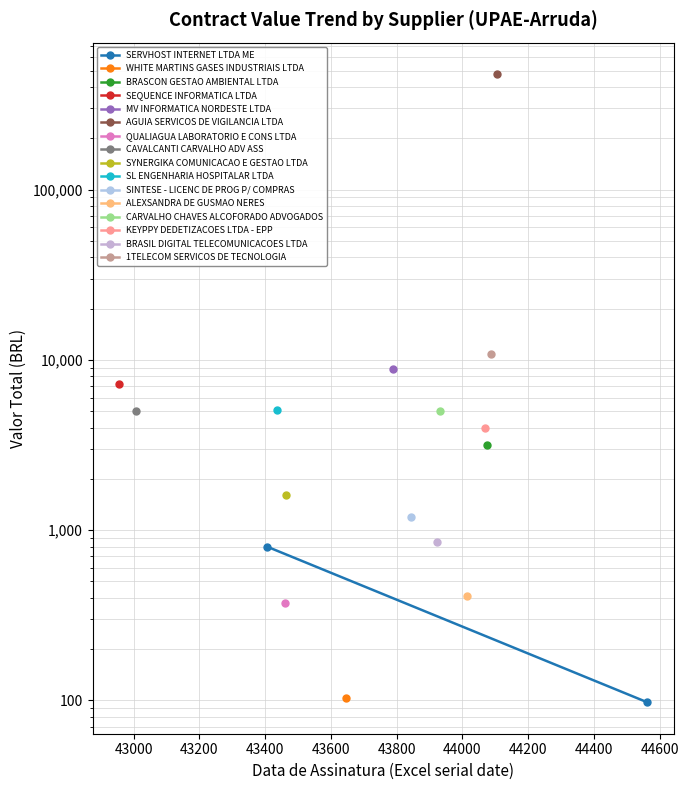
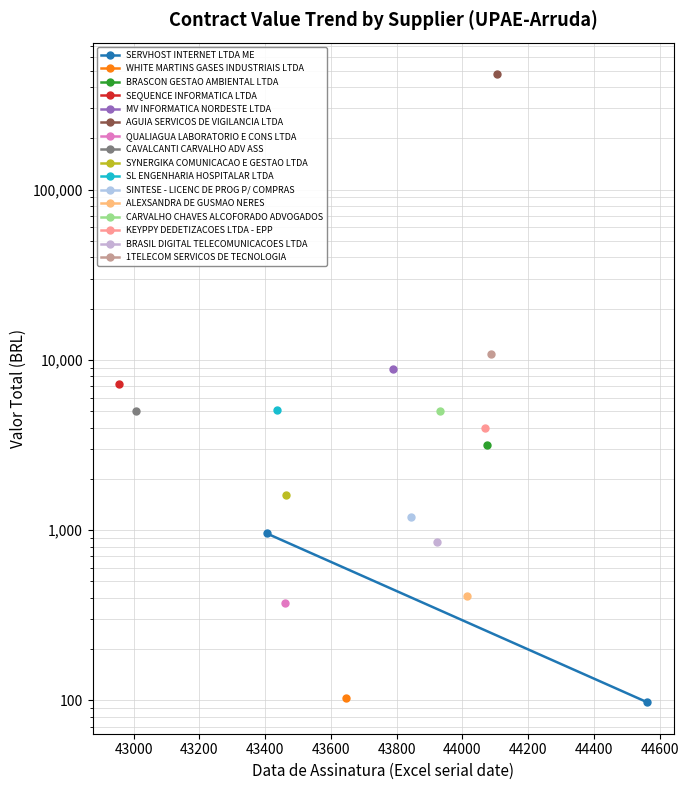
SERVHOST INTERNET LTDA ME, 43400: 800 -> 1,000
